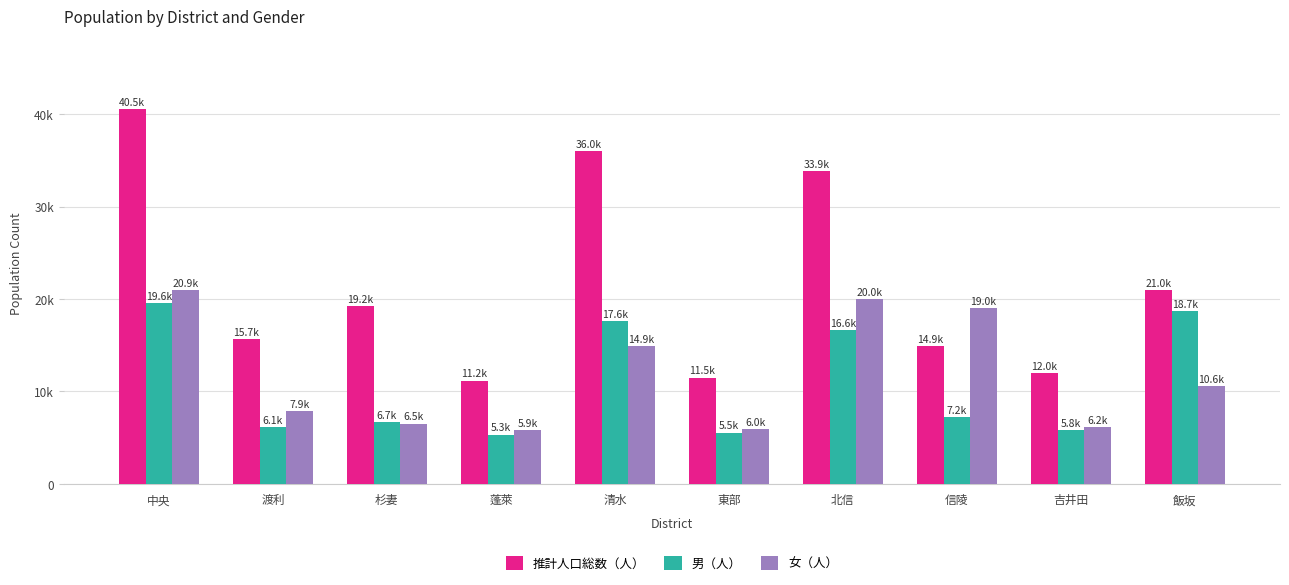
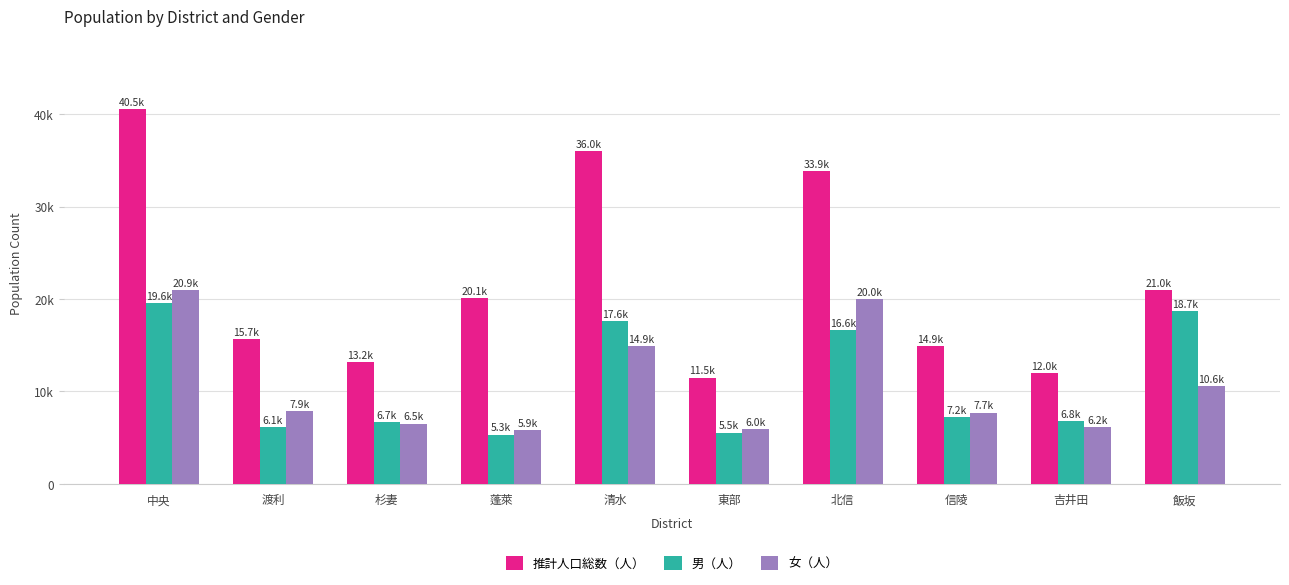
推計人口総数（人）, 杉妻: 19.2k -> 13.2k
推計人口総数（人）, 蓬萊: 11.2k -> 20.1k
女（人）, 信陵: 19.0k -> 7.7k
男（人）, 吉井田: 5.8k -> 6.8k
